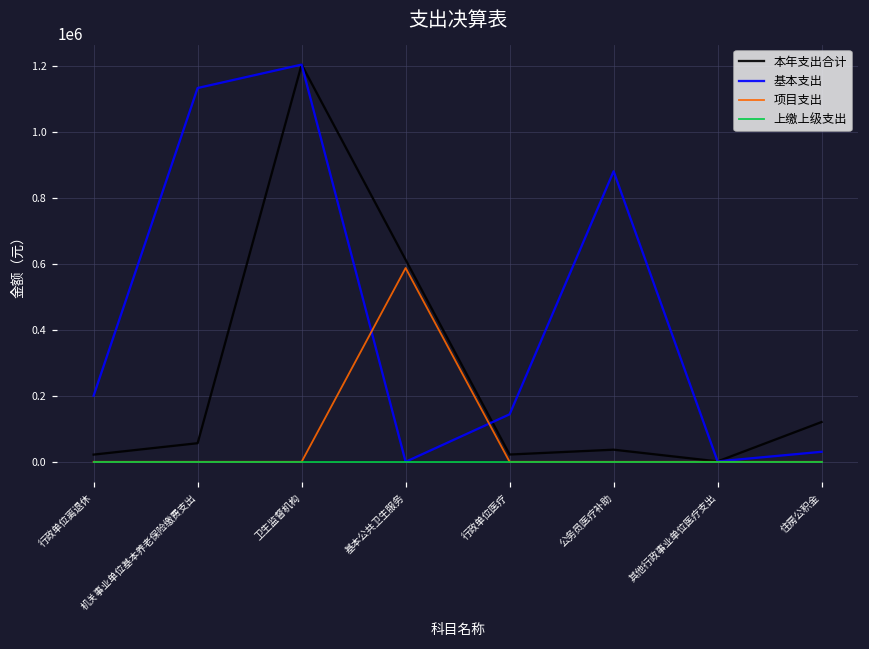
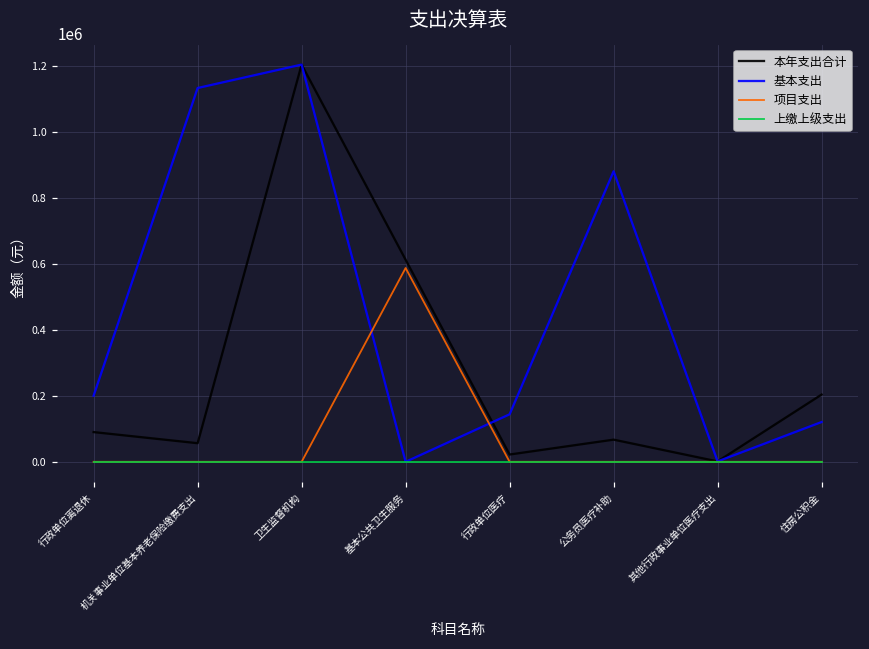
本年支出合计, 行政单位离退休: 20000 -> 90000
本年支出合计, 公务员医疗补助: 40000 -> 70000
本年支出合计, 住房公积金: 120000 -> 200000
基本支出, 住房公积金: 30000 -> 120000
